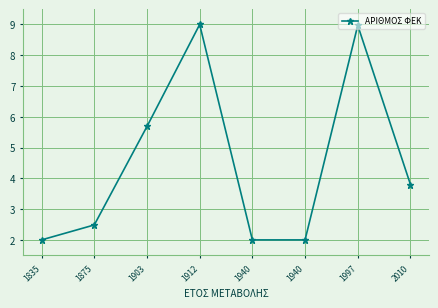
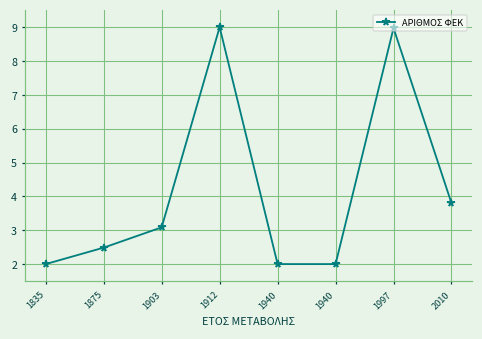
1903: 5.7 -> 3.1
